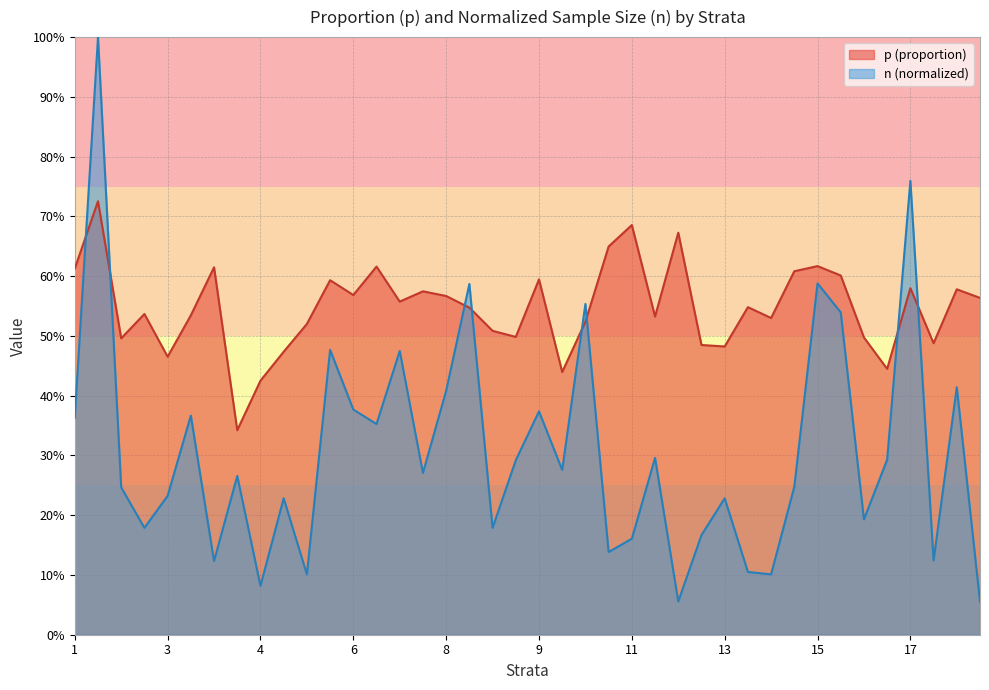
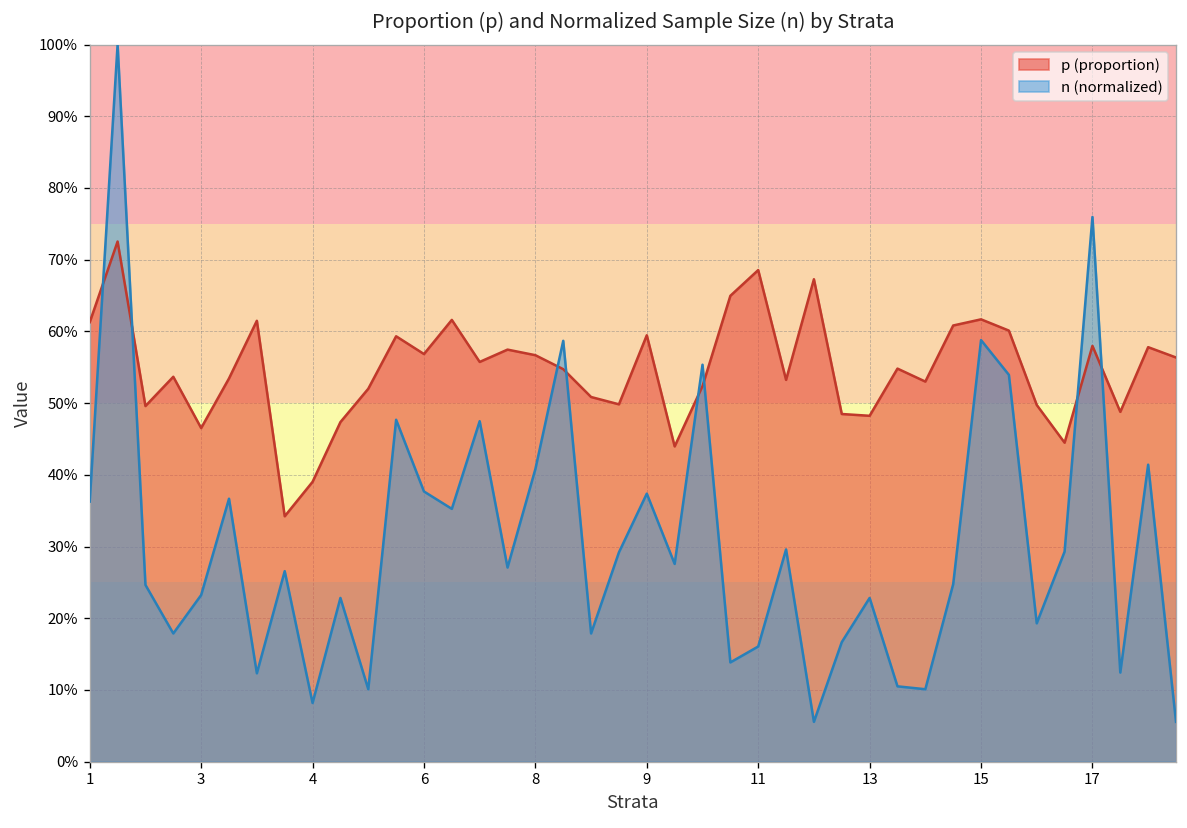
p (proportion), 4: 43% -> 39%
